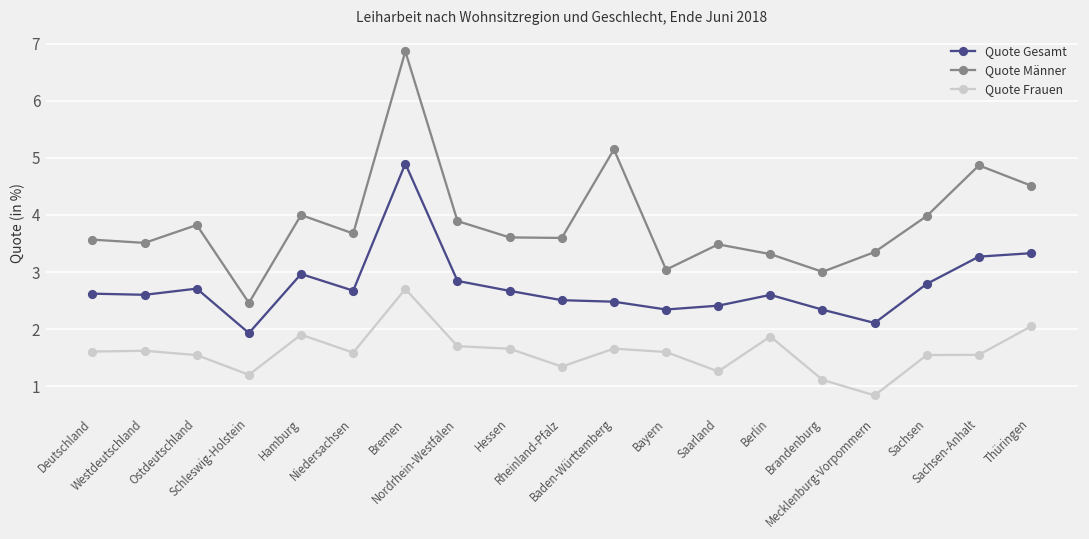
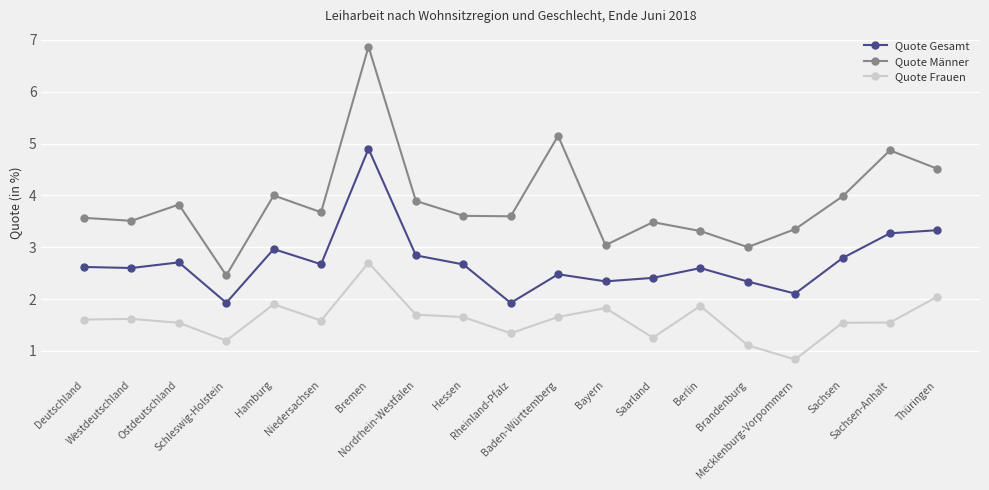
Quote Gesamt, Rheinland-Pfalz: 2.5 -> 1.9
Quote Frauen, Bayern: 1.6 -> 1.8
